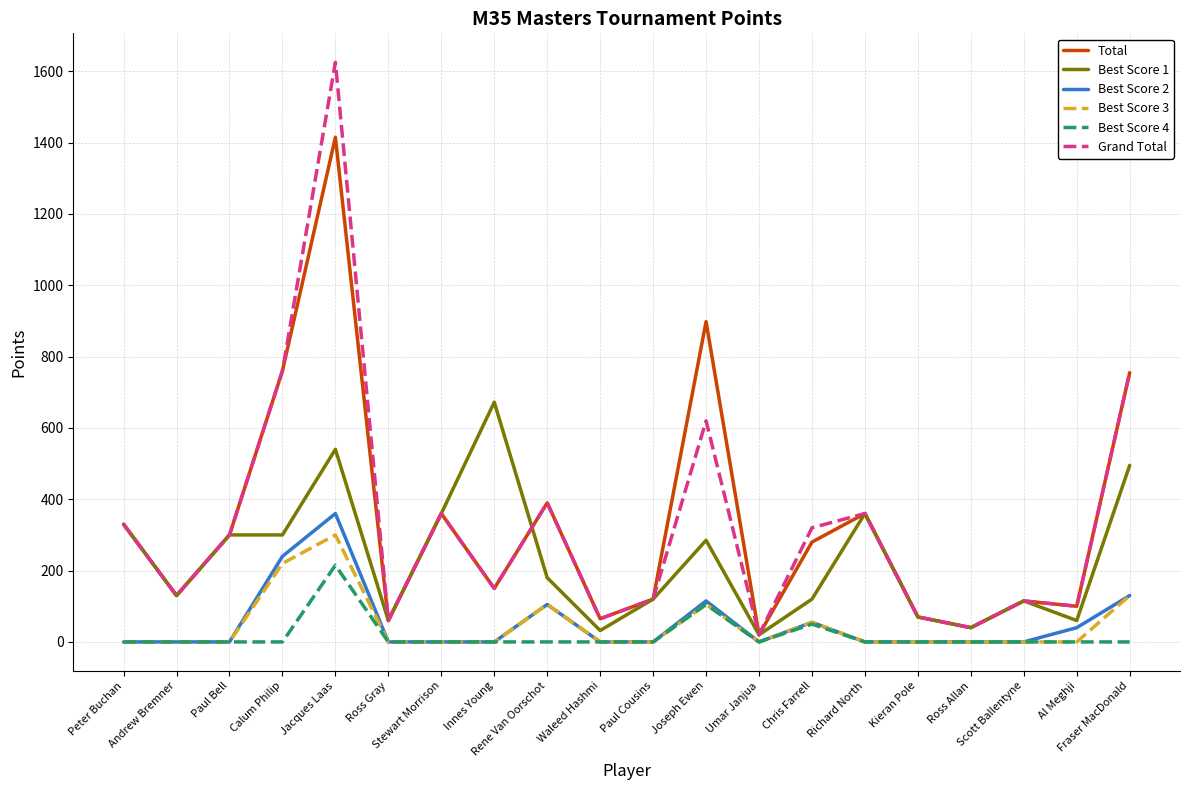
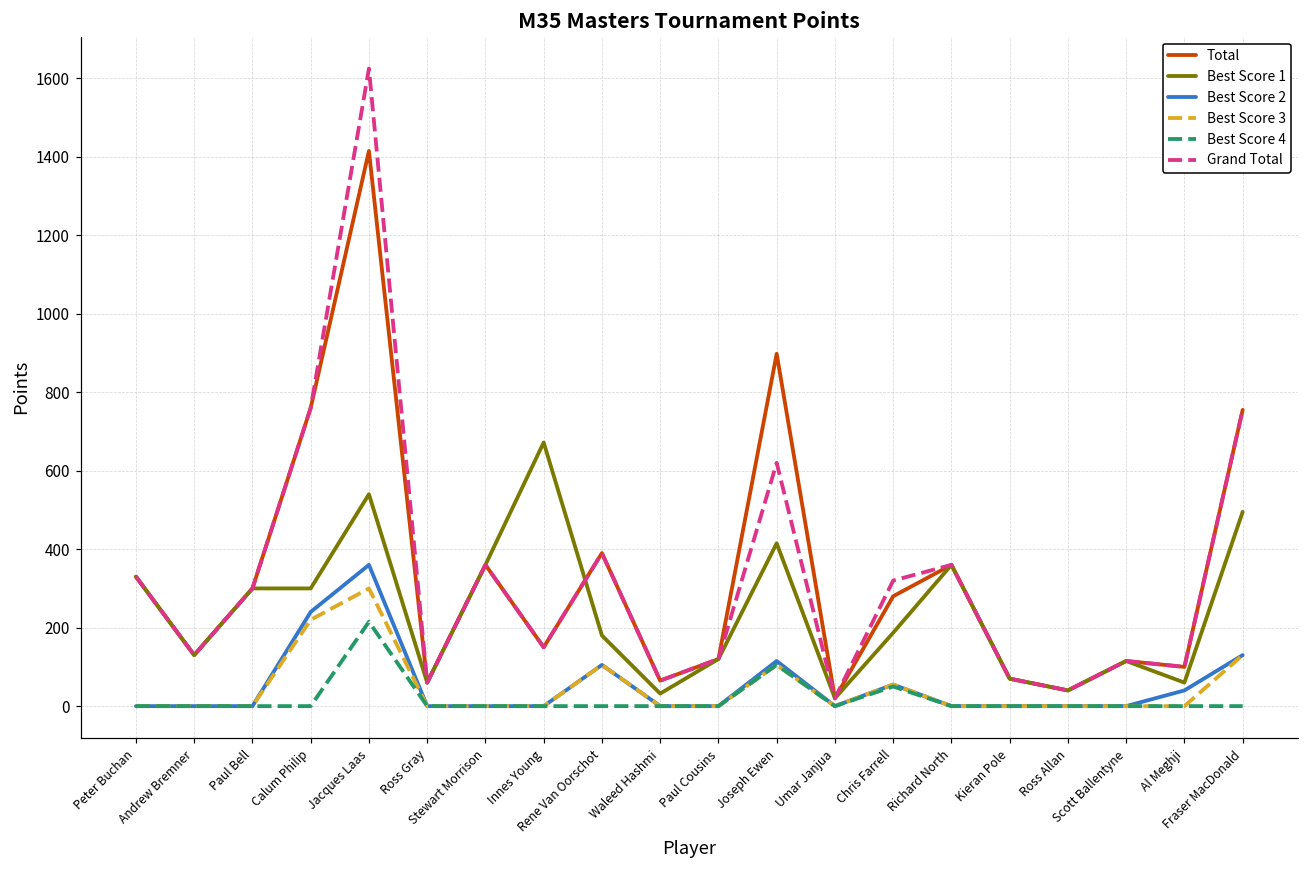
Best Score 1, Joseph Ewen: 290 -> 420
Best Score 1, Chris Farrell: 120 -> 190
